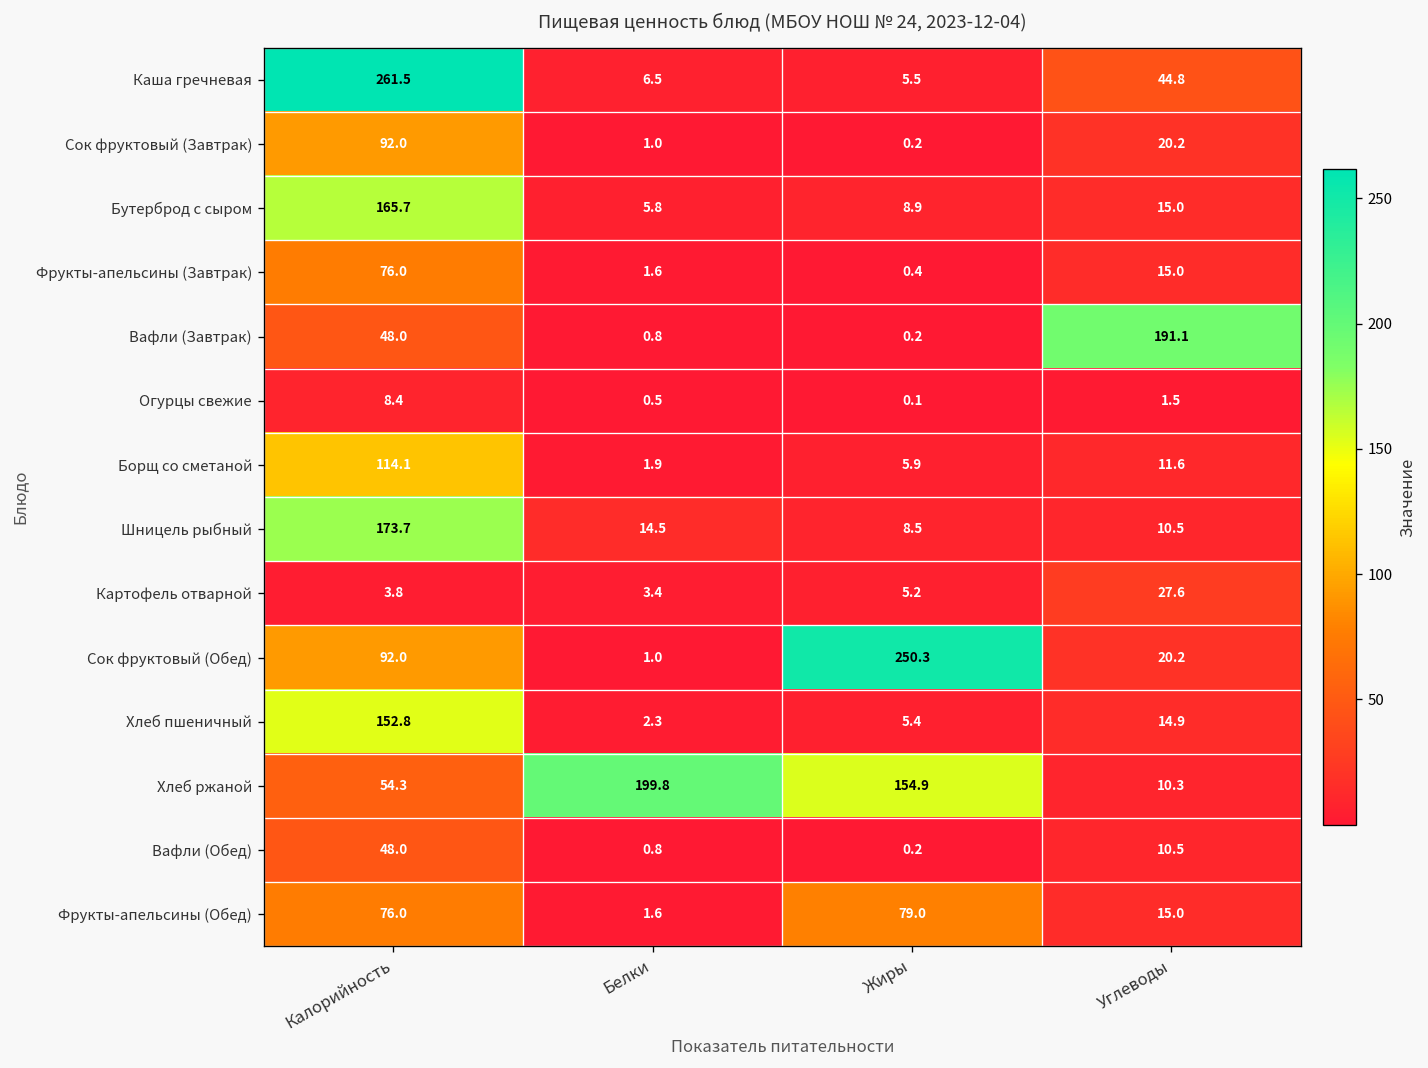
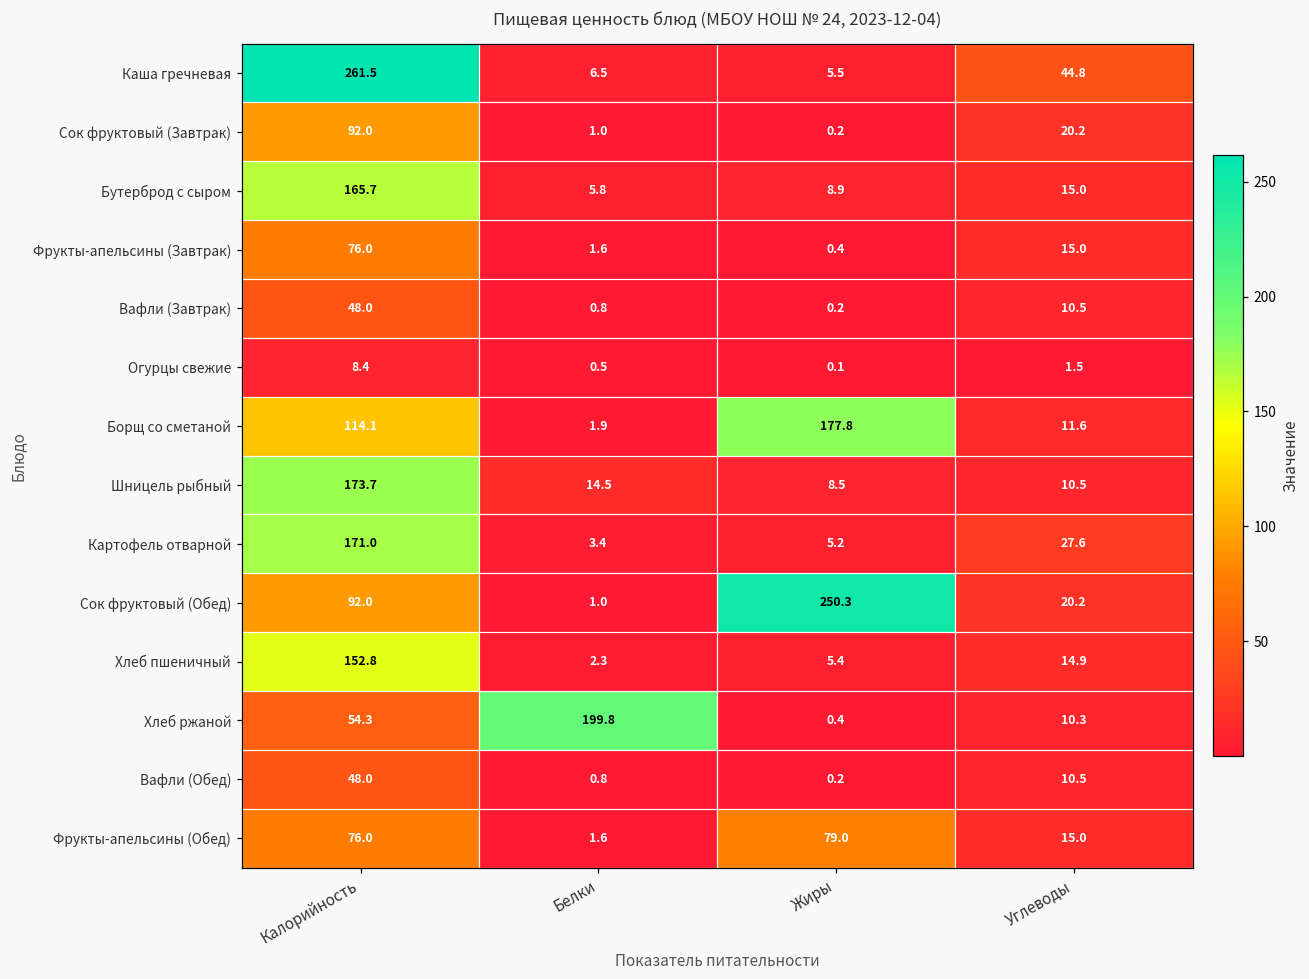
Вафли (Завтрак), Углеводы: 191.1 -> 10.5
Борщ со сметаной, Жиры: 5.9 -> 177.8
Картофель отварной, Калорийность: 3.8 -> 171.0
Хлеб ржаной, Жиры: 154.9 -> 0.4
